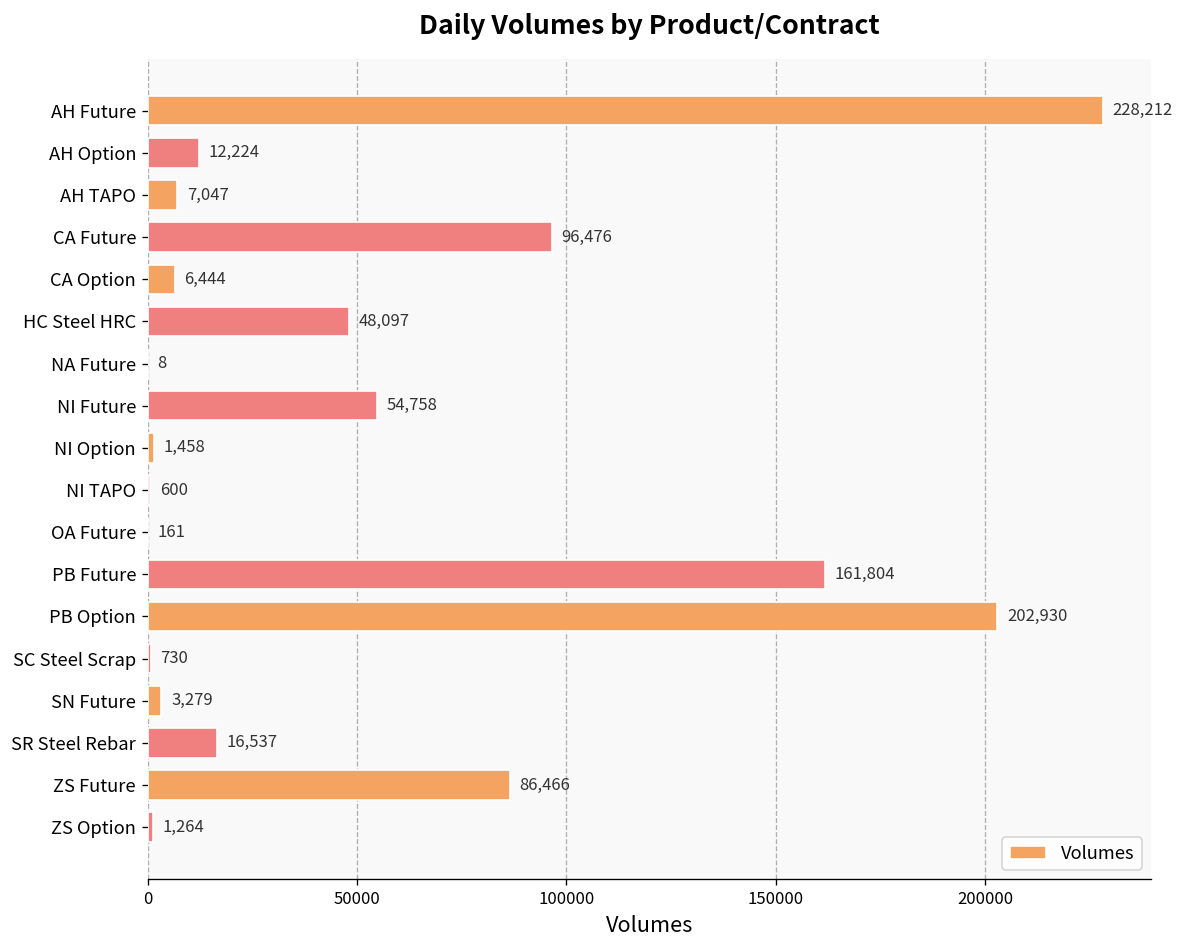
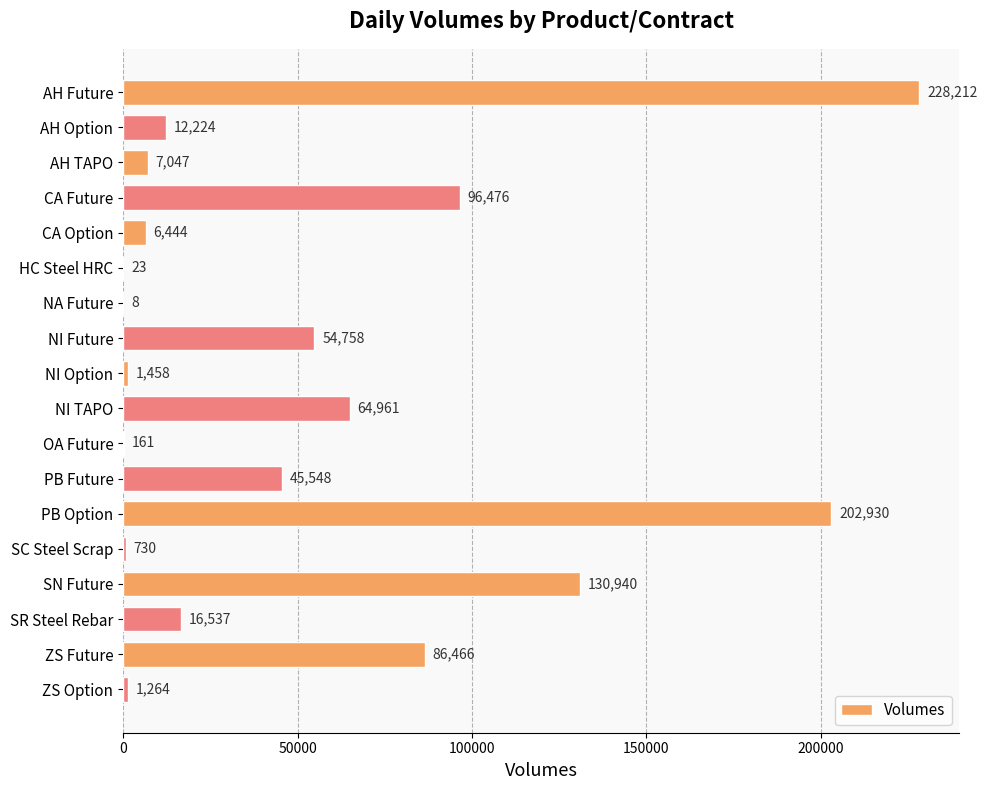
HC Steel HRC: 48,097 -> 23
NI TAPO: 600 -> 64,961
PB Future: 161,804 -> 45,548
SN Future: 3,279 -> 130,940
